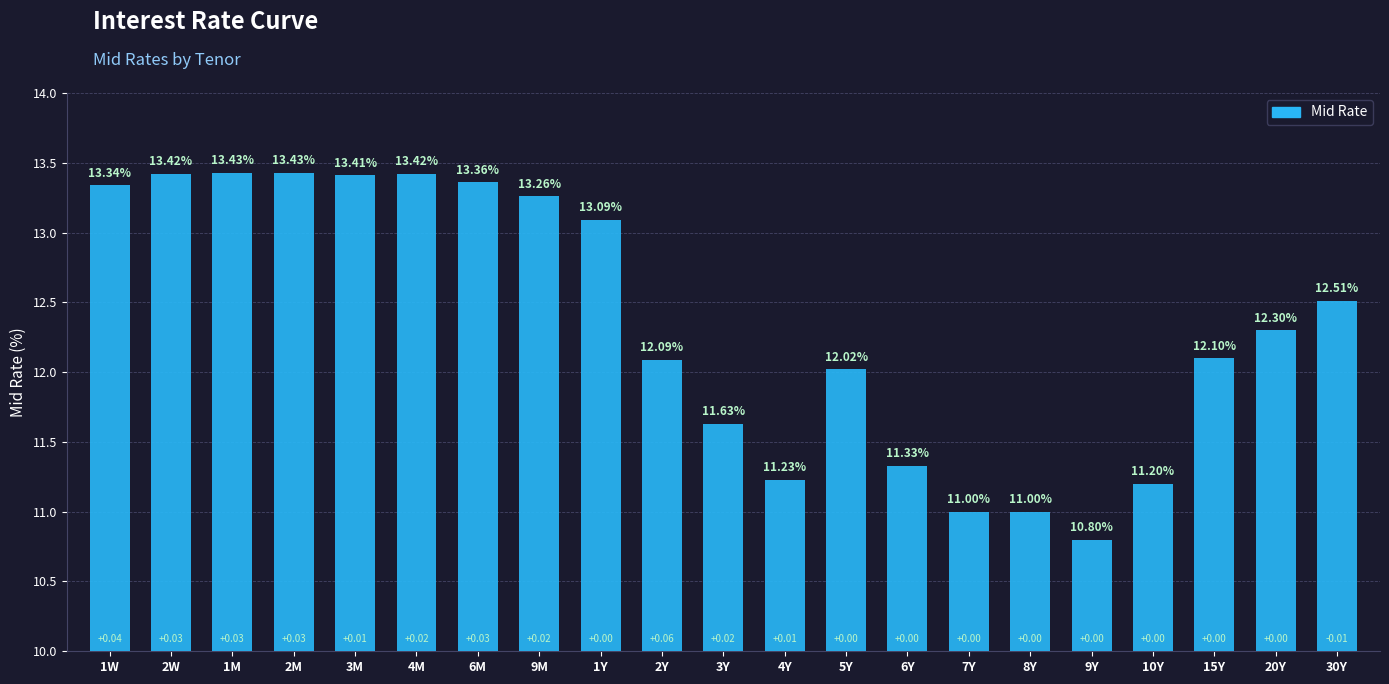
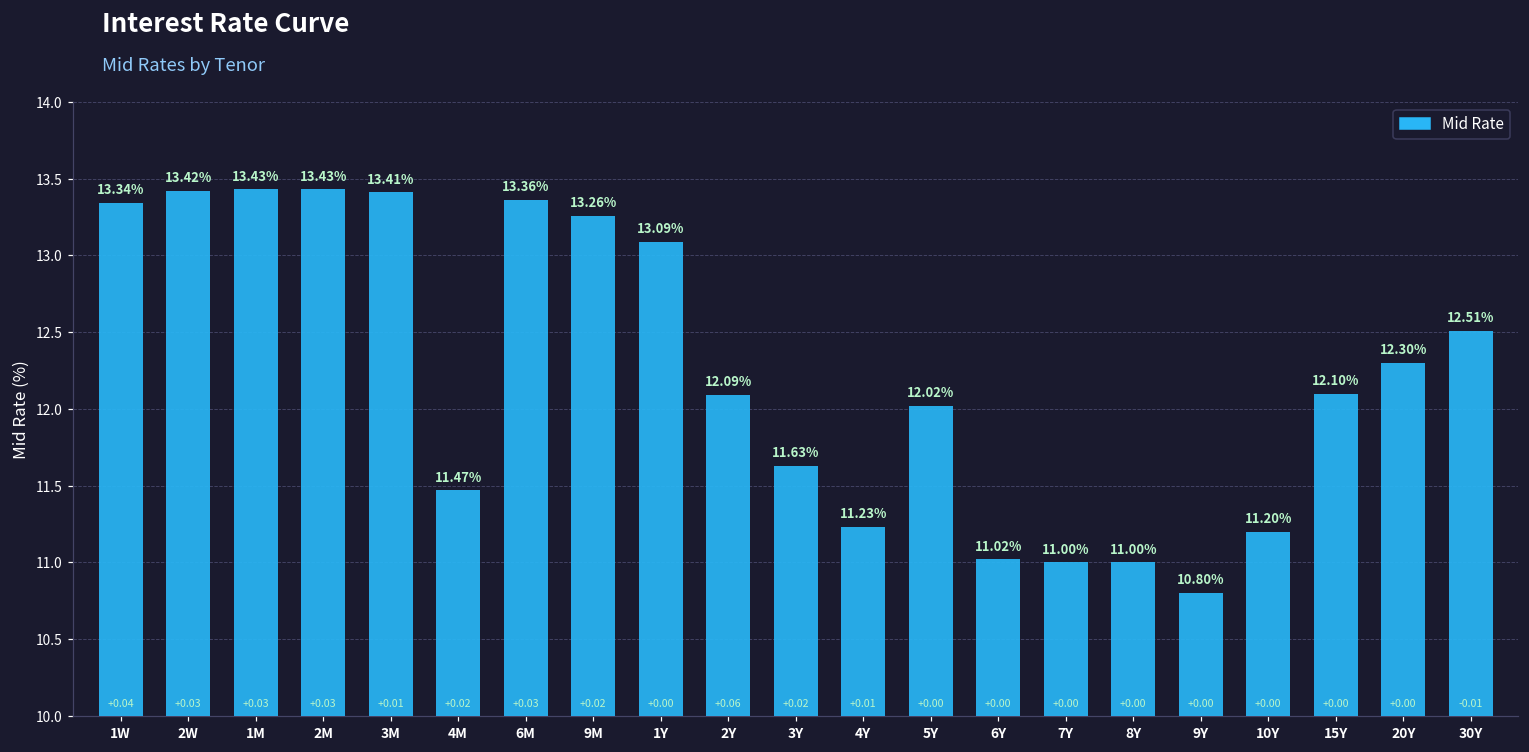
4M: 13.42% -> 11.47%
6Y: 11.33% -> 11.02%
